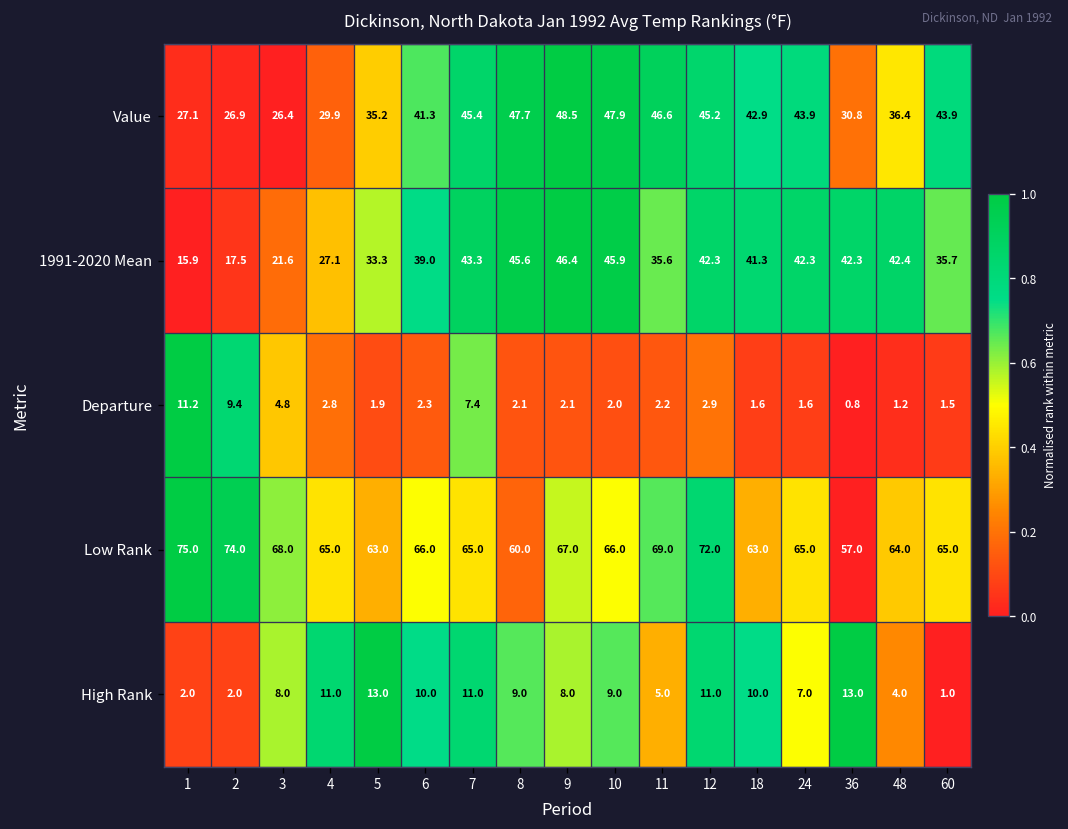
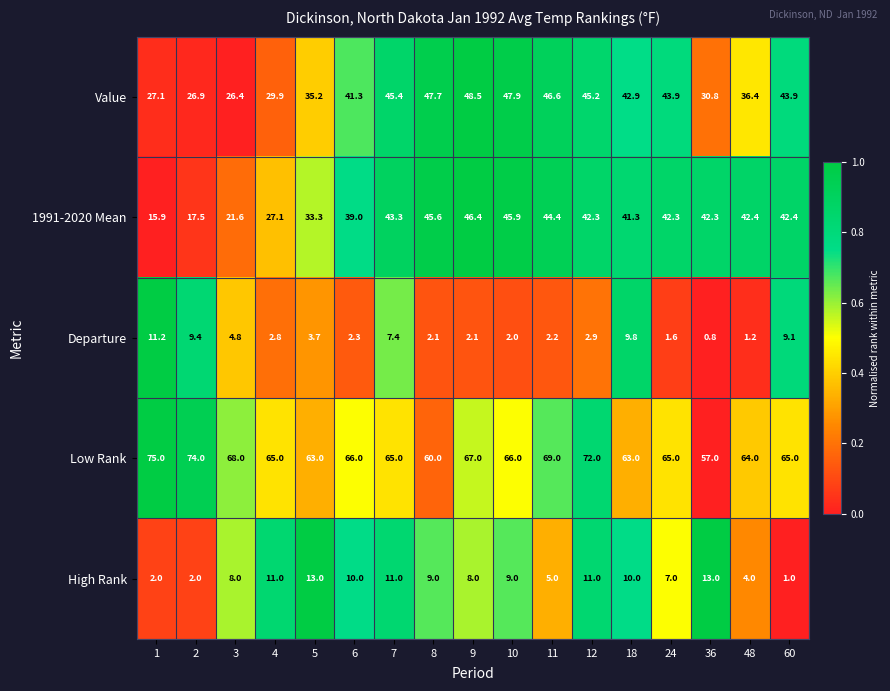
1991-2020 Mean, 11: 35.6 -> 44.4
1991-2020 Mean, 60: 35.7 -> 42.4
Departure, 5: 1.9 -> 3.7
Departure, 18: 1.6 -> 9.8
Departure, 60: 1.5 -> 9.1
